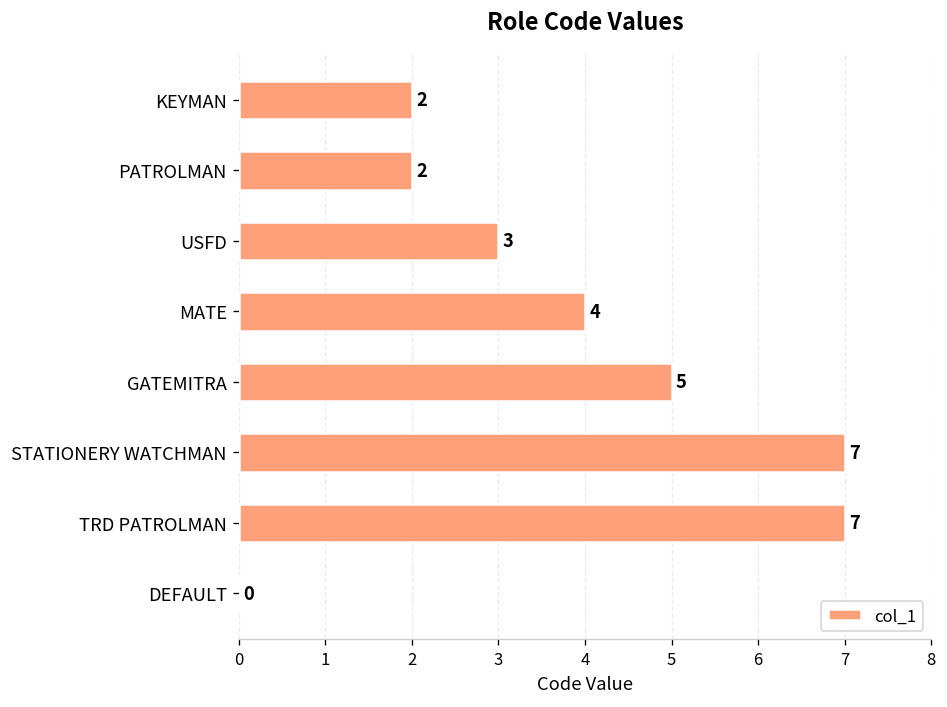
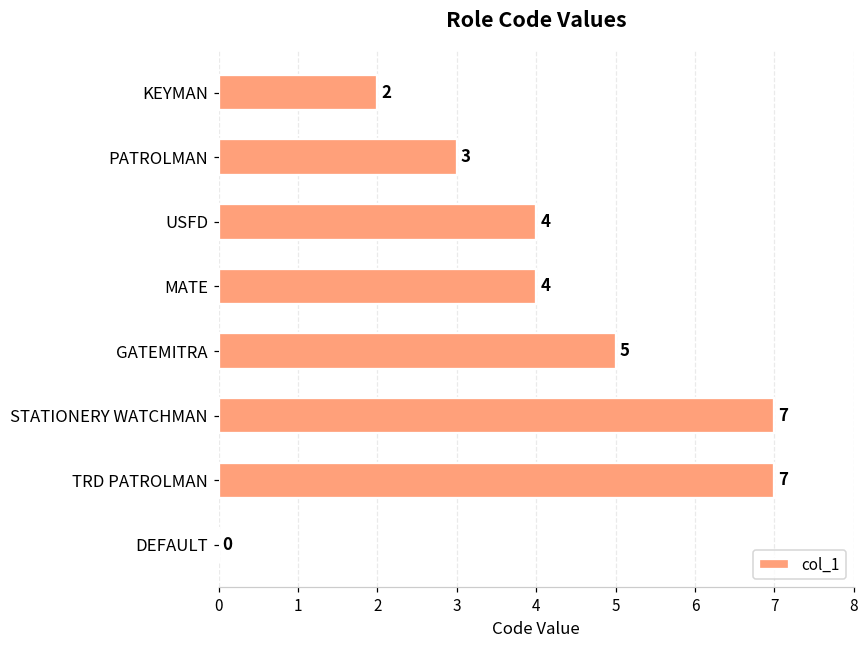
PATROLMAN: 2 -> 3
USFD: 3 -> 4
